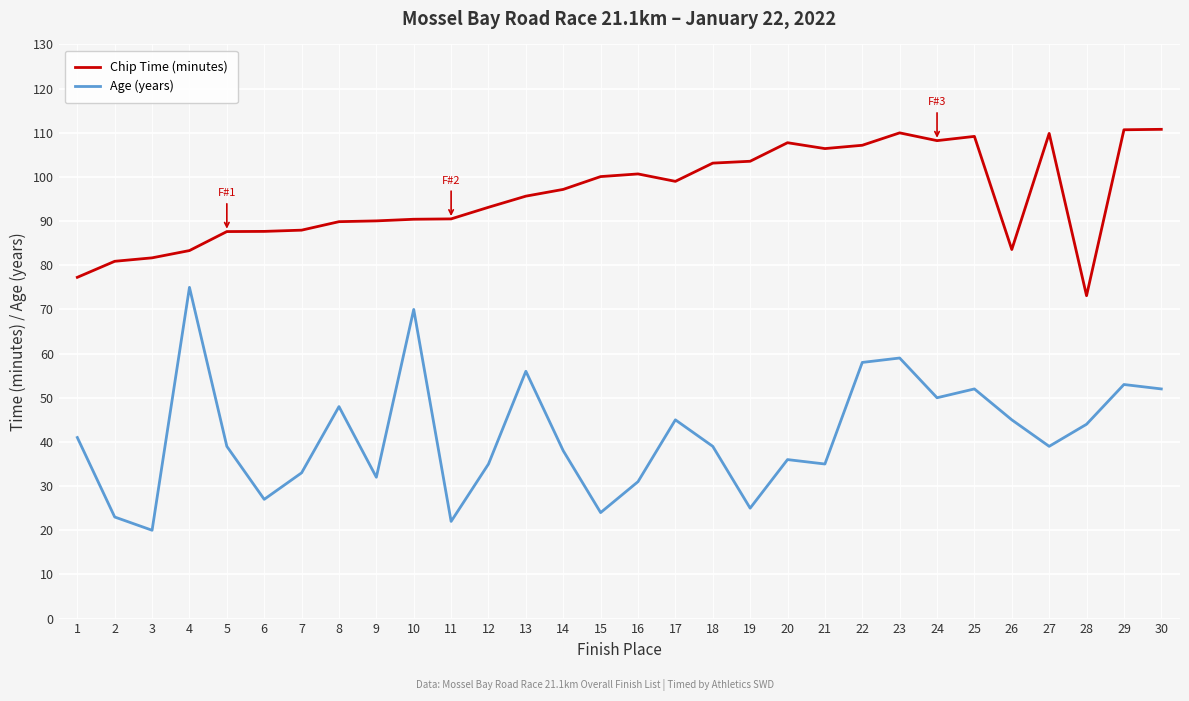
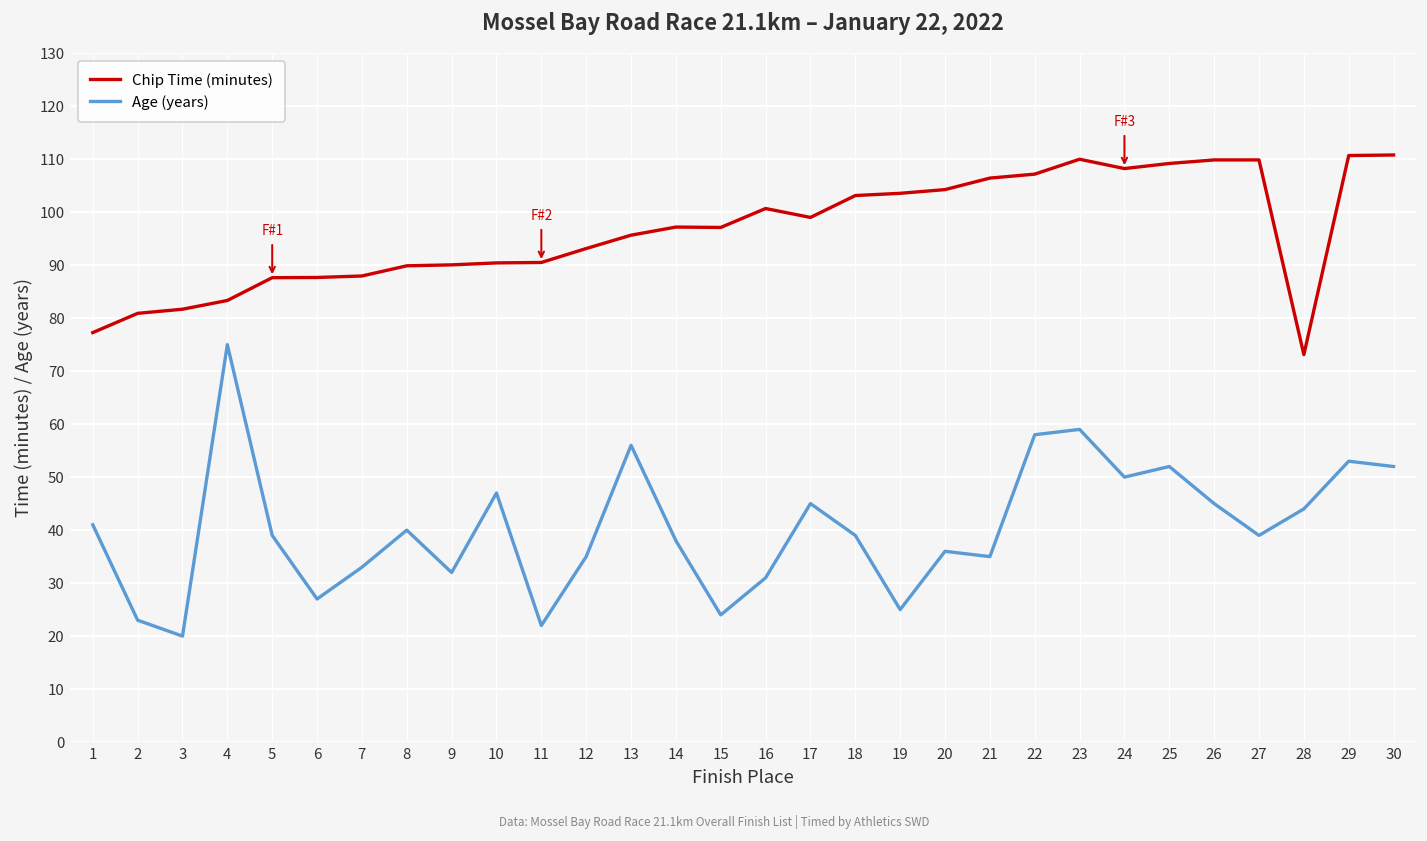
Age (years), 8: 48 -> 40
Age (years), 10: 70 -> 47
Chip Time (minutes), 15: 100 -> 97
Chip Time (minutes), 20: 108 -> 104
Chip Time (minutes), 26: 84 -> 110
